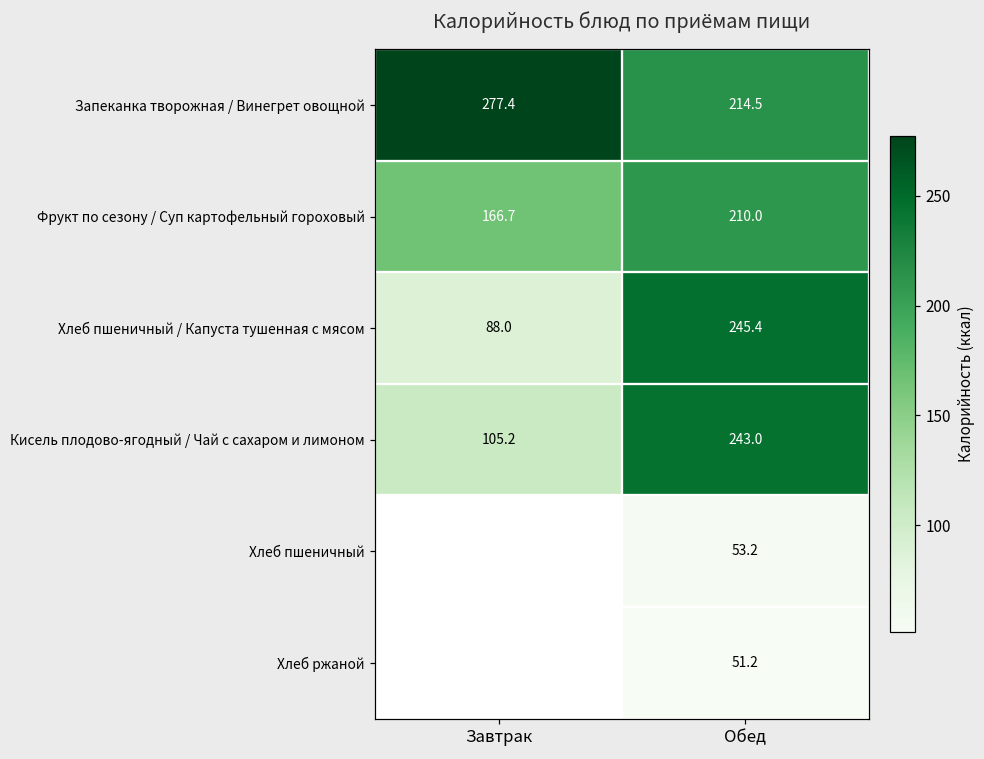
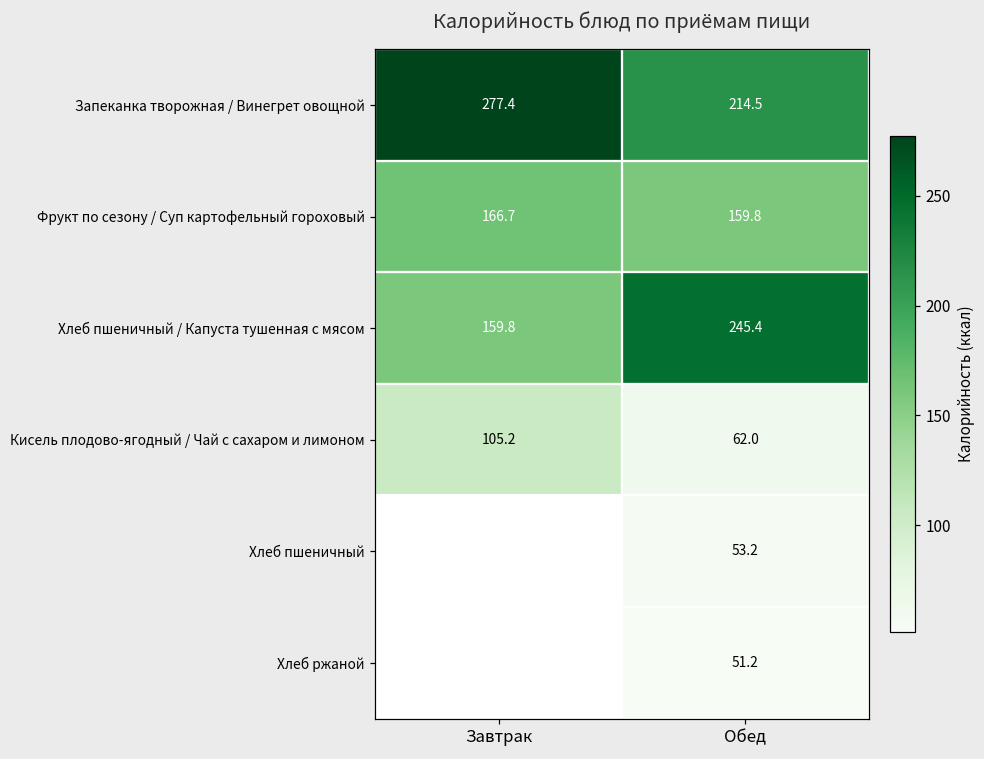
Фрукт по сезону / Суп картофельный гороховый, Обед: 210.0 -> 159.8
Хлеб пшеничный / Капуста тушенная с мясом, Завтрак: 88.0 -> 159.8
Кисель плодово-ягодный / Чай с сахаром и лимоном, Обед: 243.0 -> 62.0
